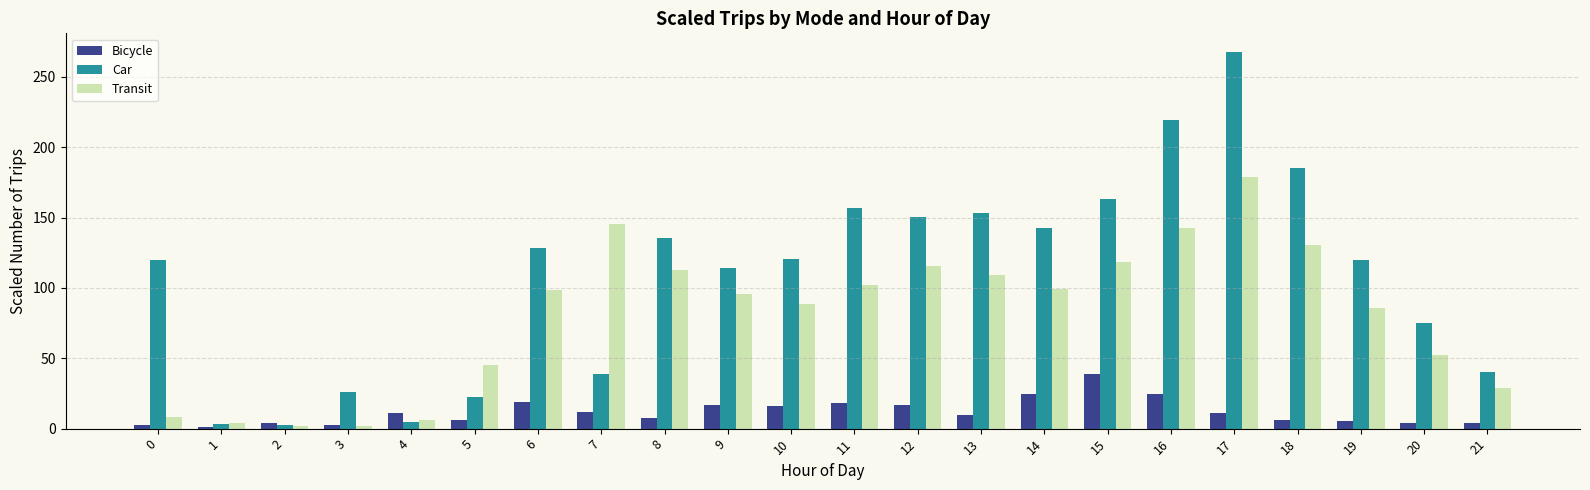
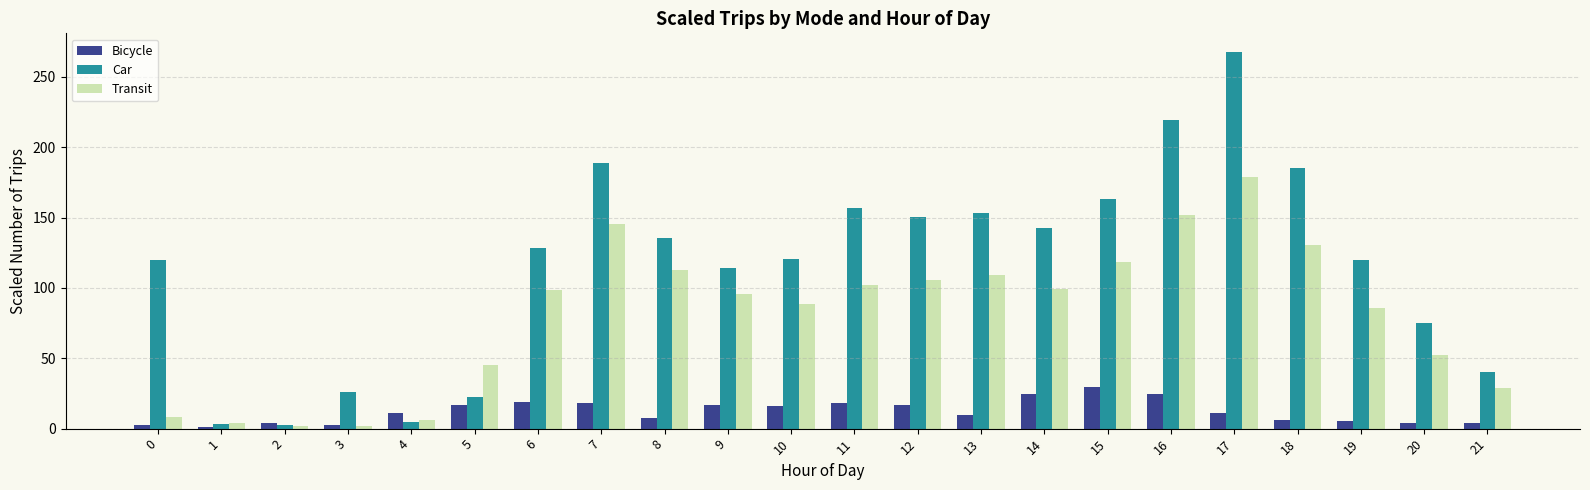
Bicycle, 5: 6 -> 17
Bicycle, 7: 12 -> 18
Car, 7: 39 -> 189
Transit, 12: 116 -> 106
Bicycle, 15: 39 -> 29
Transit, 16: 142 -> 152
